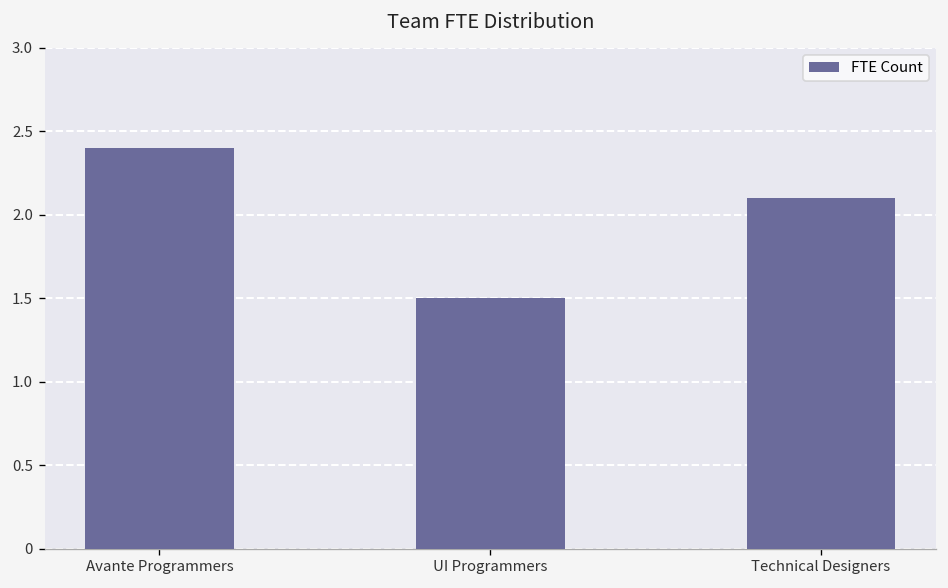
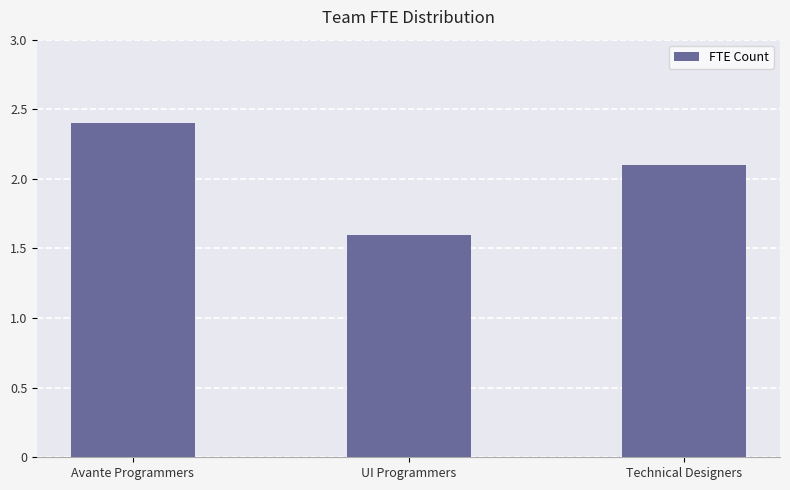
UI Programmers: 1.5 -> 1.6
